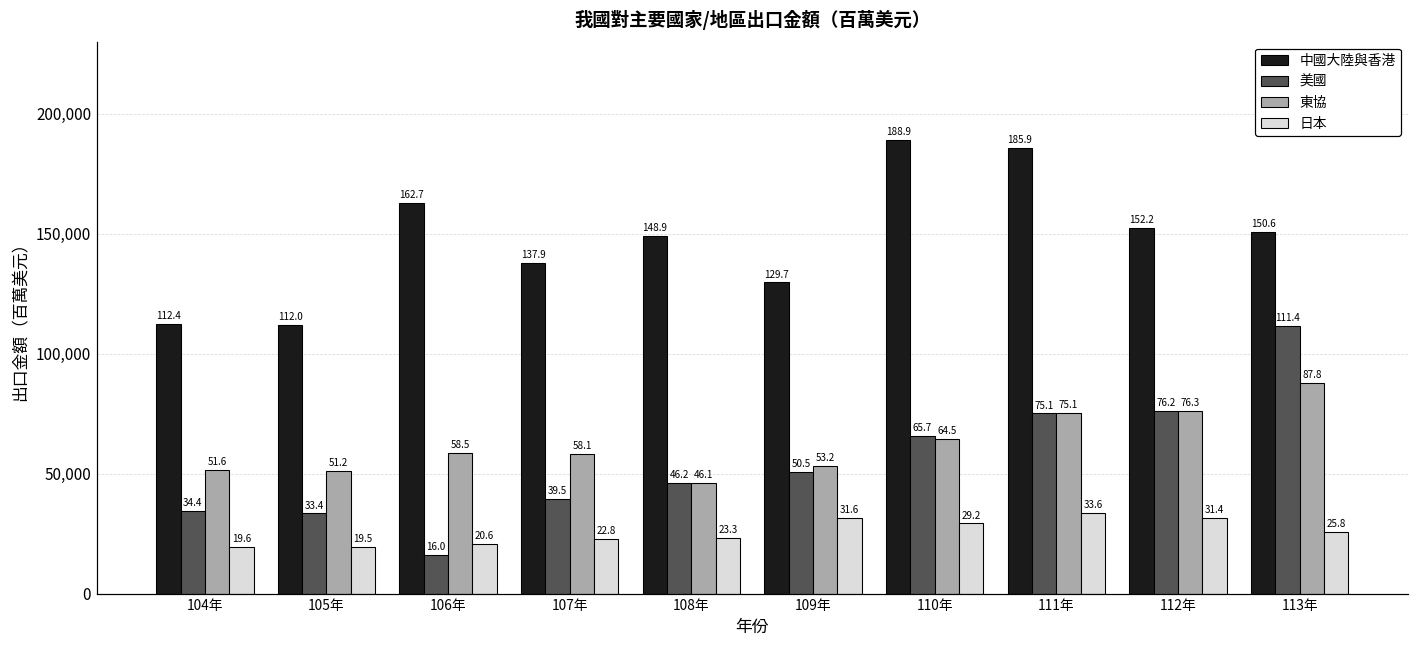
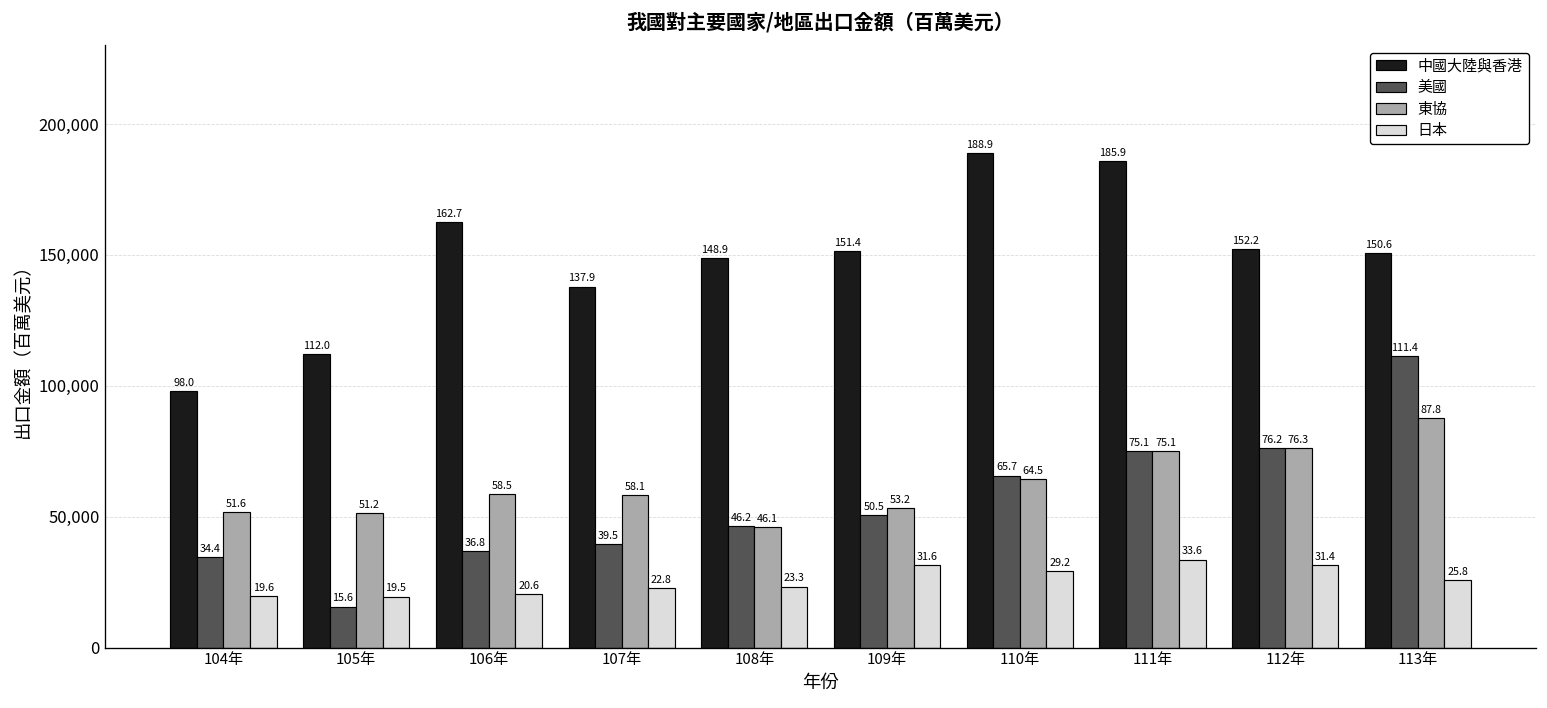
中國大陸與香港, 104年: 112.4 -> 98.0
美國, 105年: 33.4 -> 15.6
美國, 106年: 16.0 -> 36.8
中國大陸與香港, 109年: 129.7 -> 151.4
